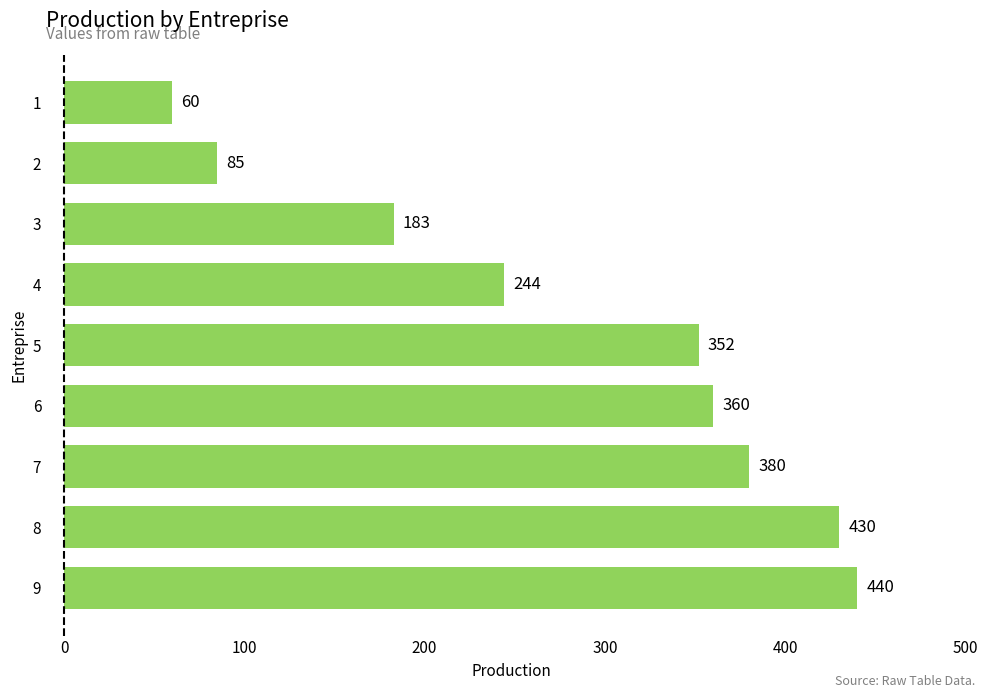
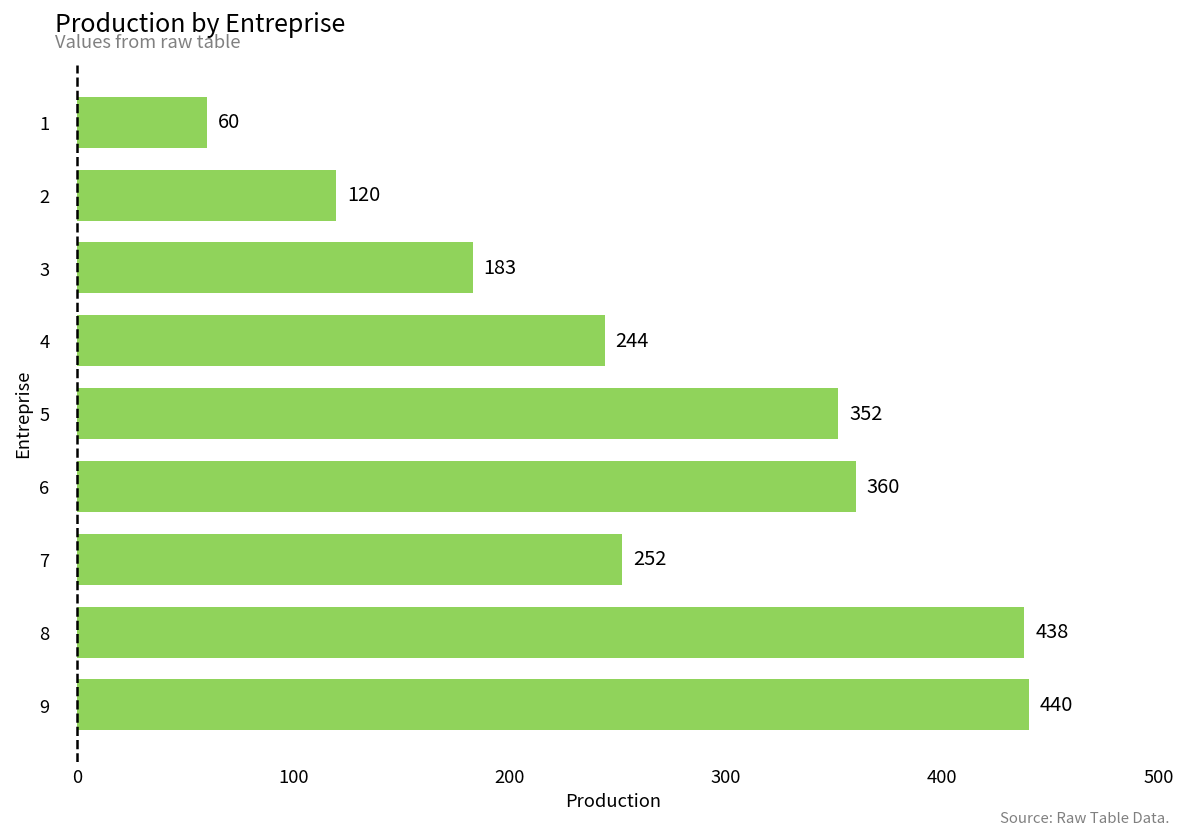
2: 85 -> 120
7: 380 -> 252
8: 430 -> 438
